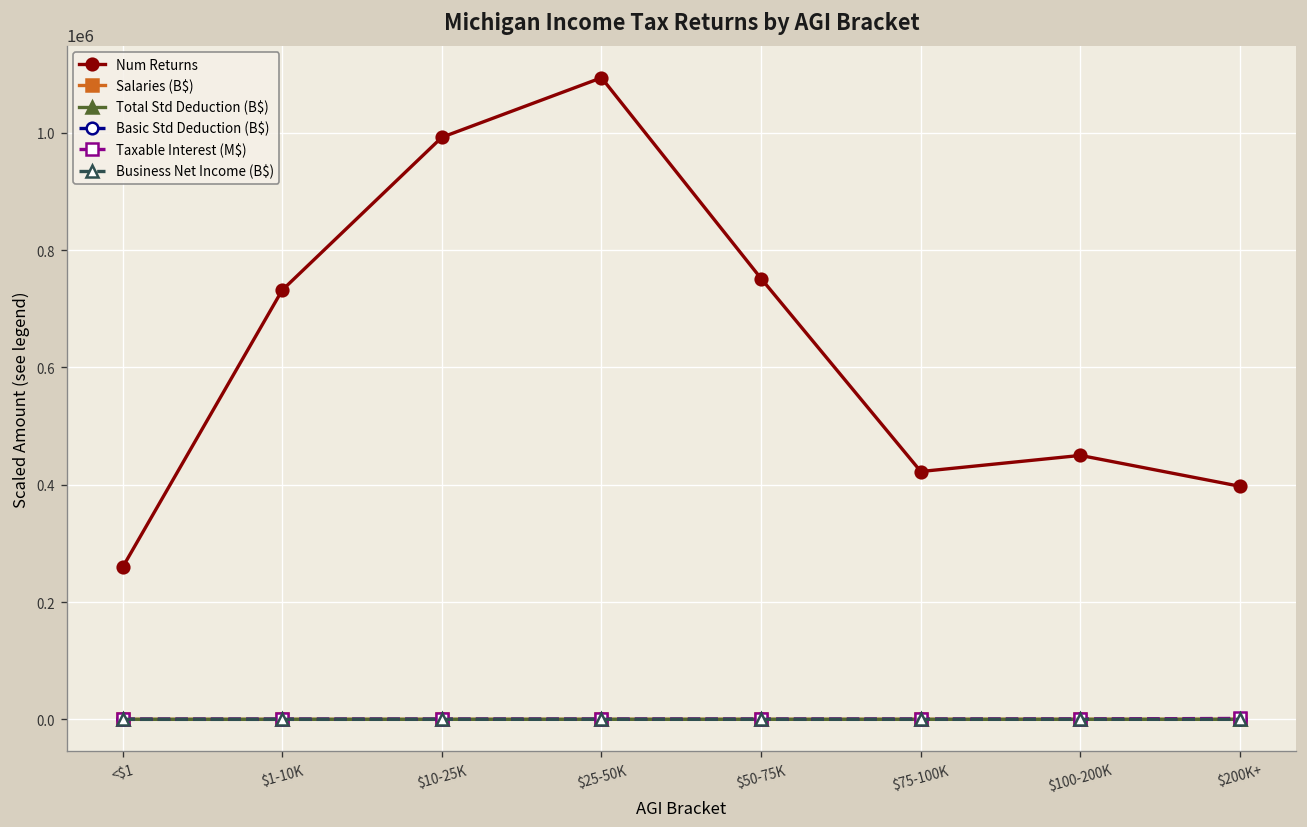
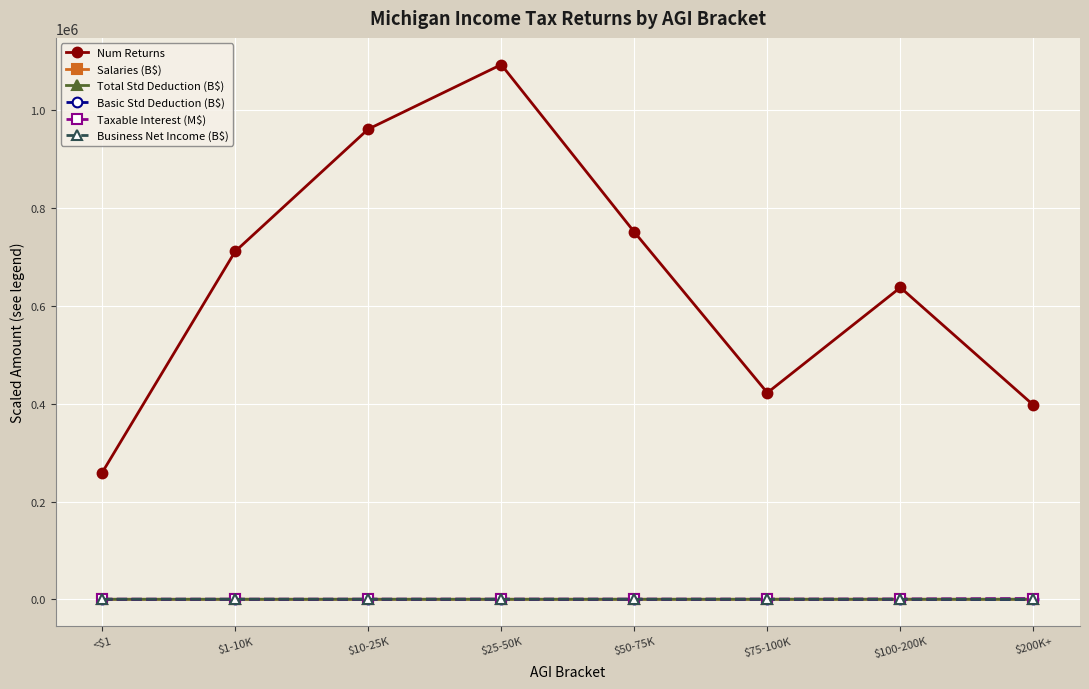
Num Returns, $1-10K: 730000 -> 710000
Num Returns, $10-25K: 990000 -> 960000
Num Returns, $100-200K: 450000 -> 640000
